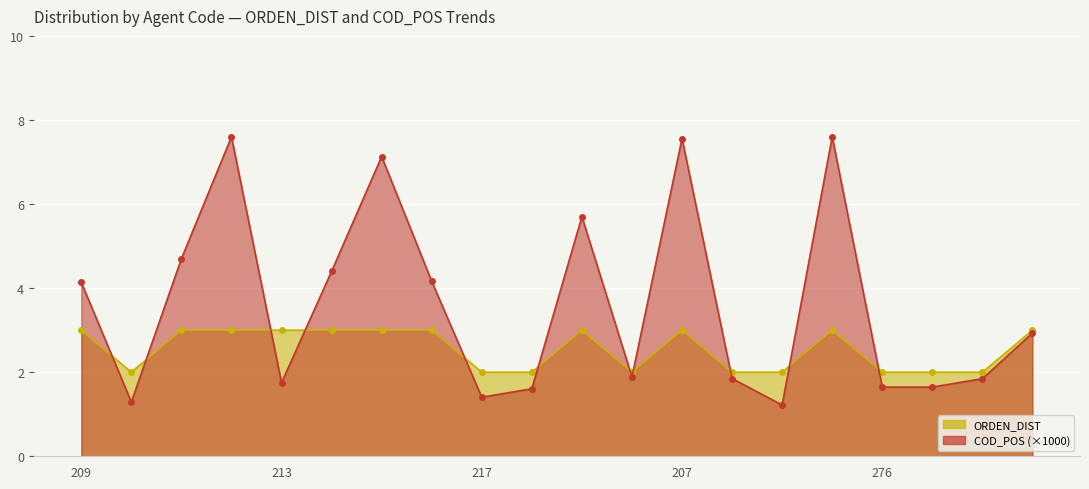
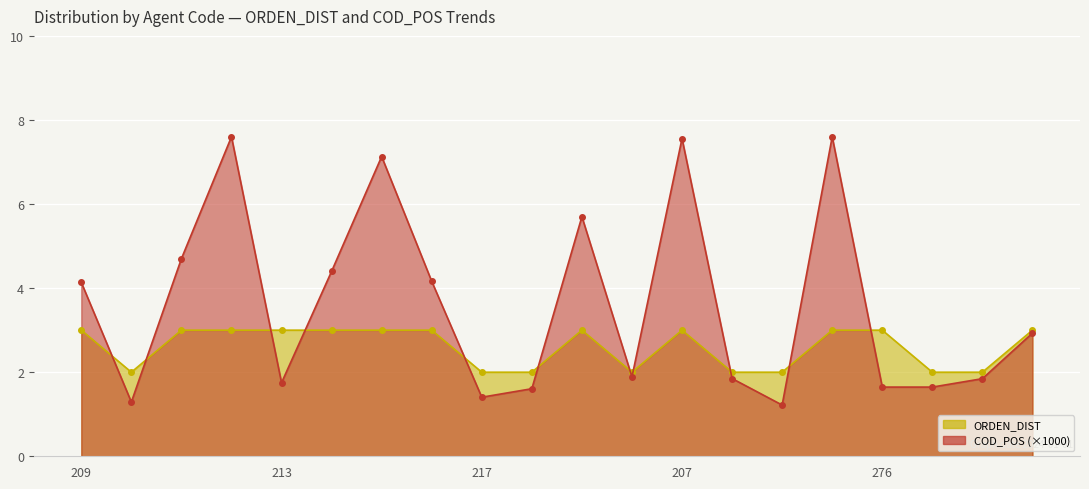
ORDEN_DIST, 276: 2 -> 3
